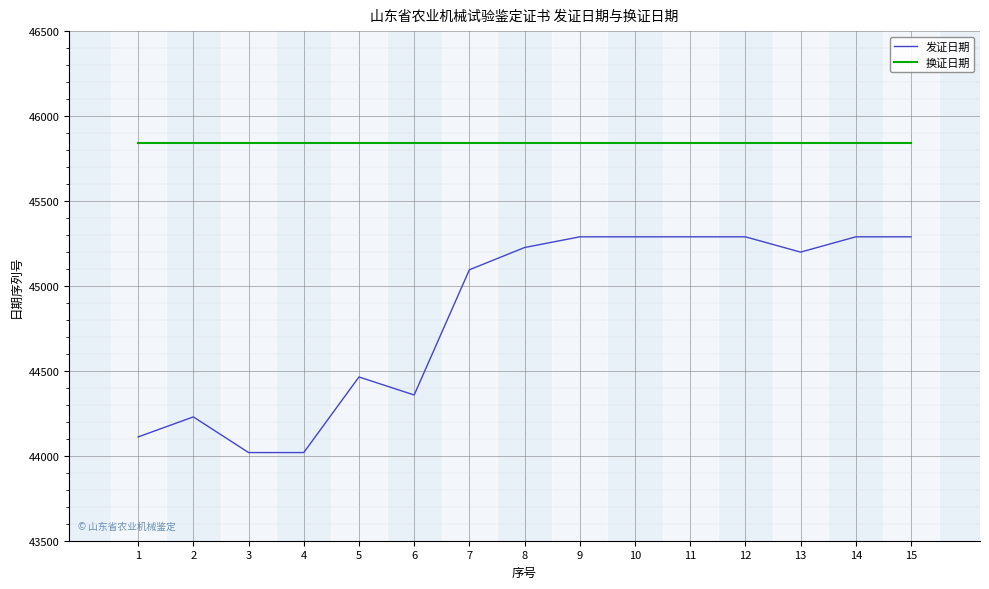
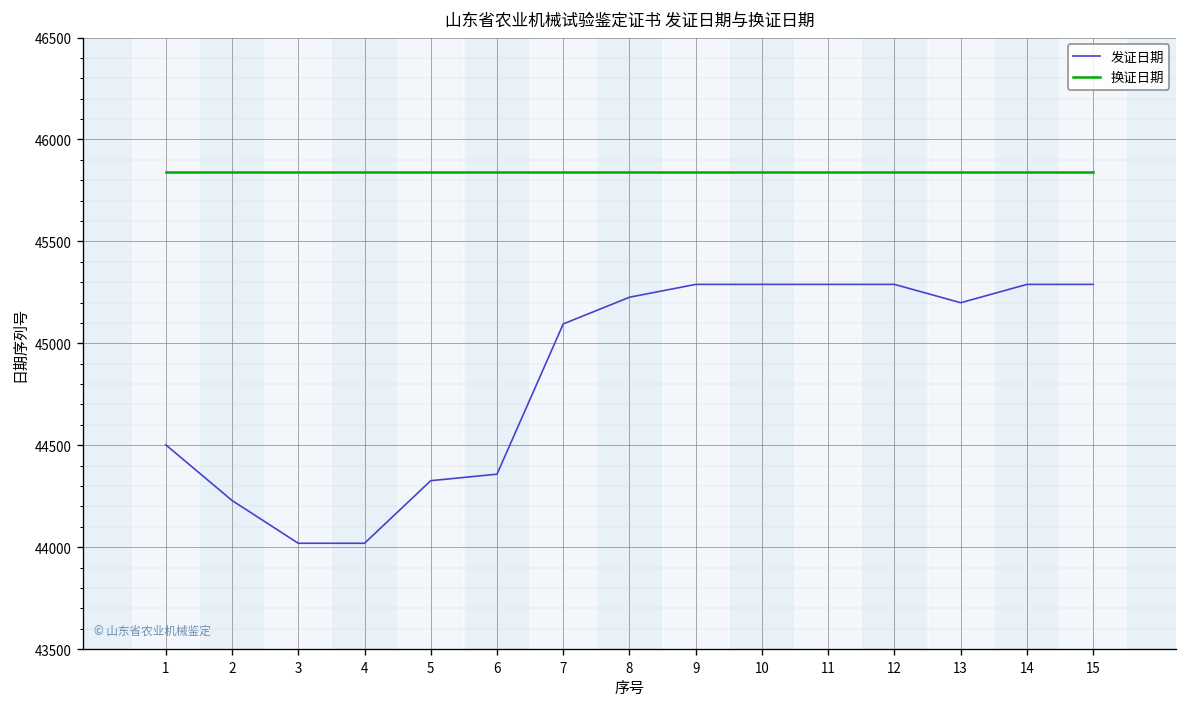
发证日期, 1: 44110 -> 44500
发证日期, 5: 44460 -> 44330
